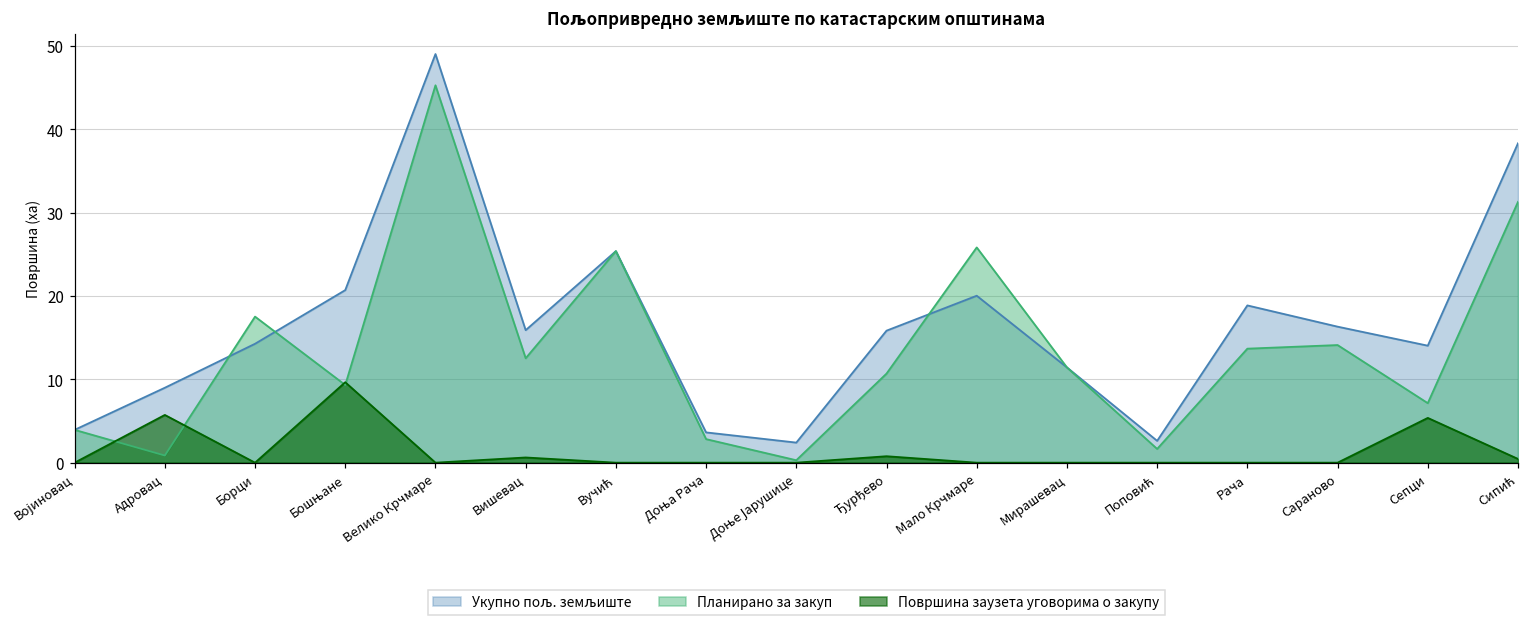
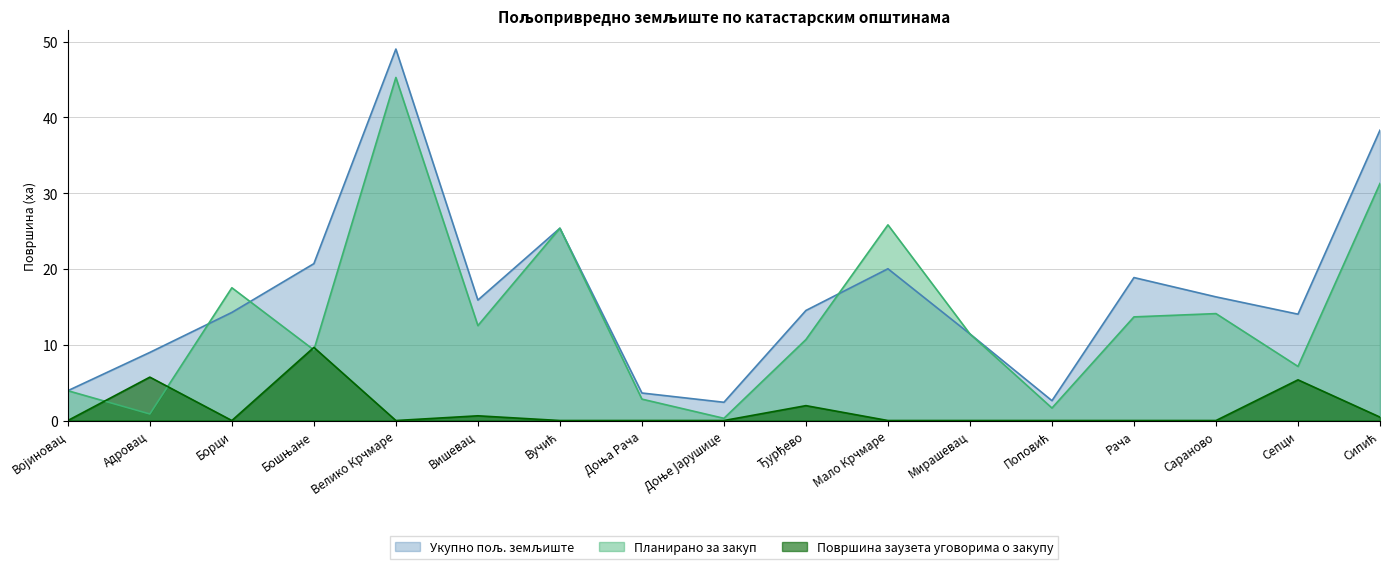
Укупно пољ. земљиште, Ђурђево: 16 -> 15
Површина заузета уговорима о закупу, Ђурђево: 1 -> 2
